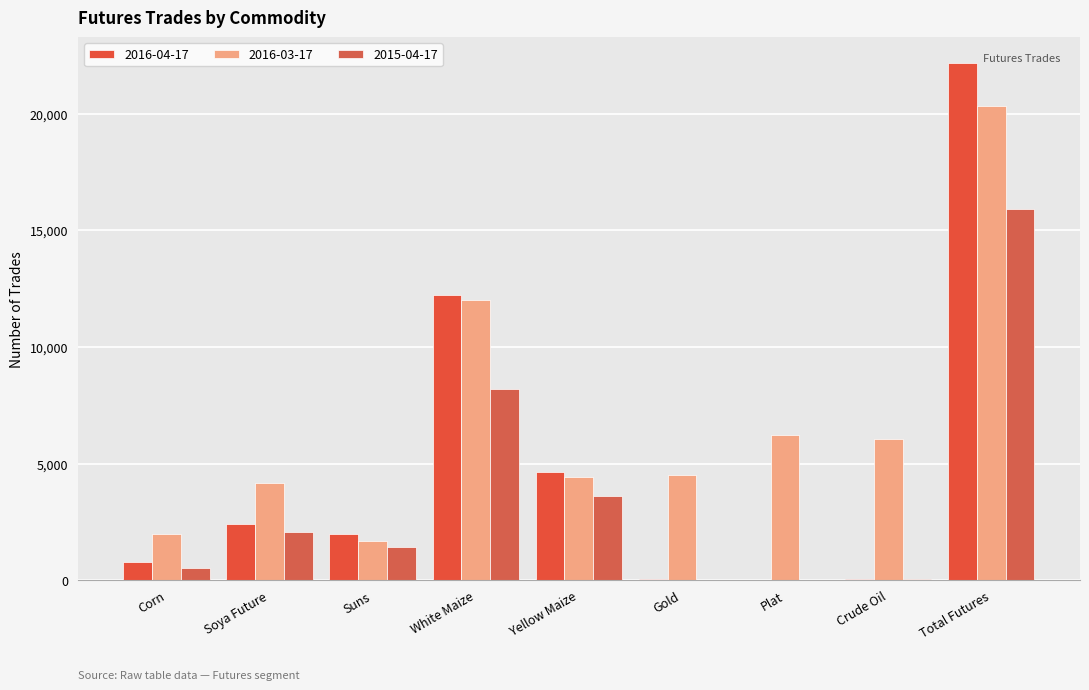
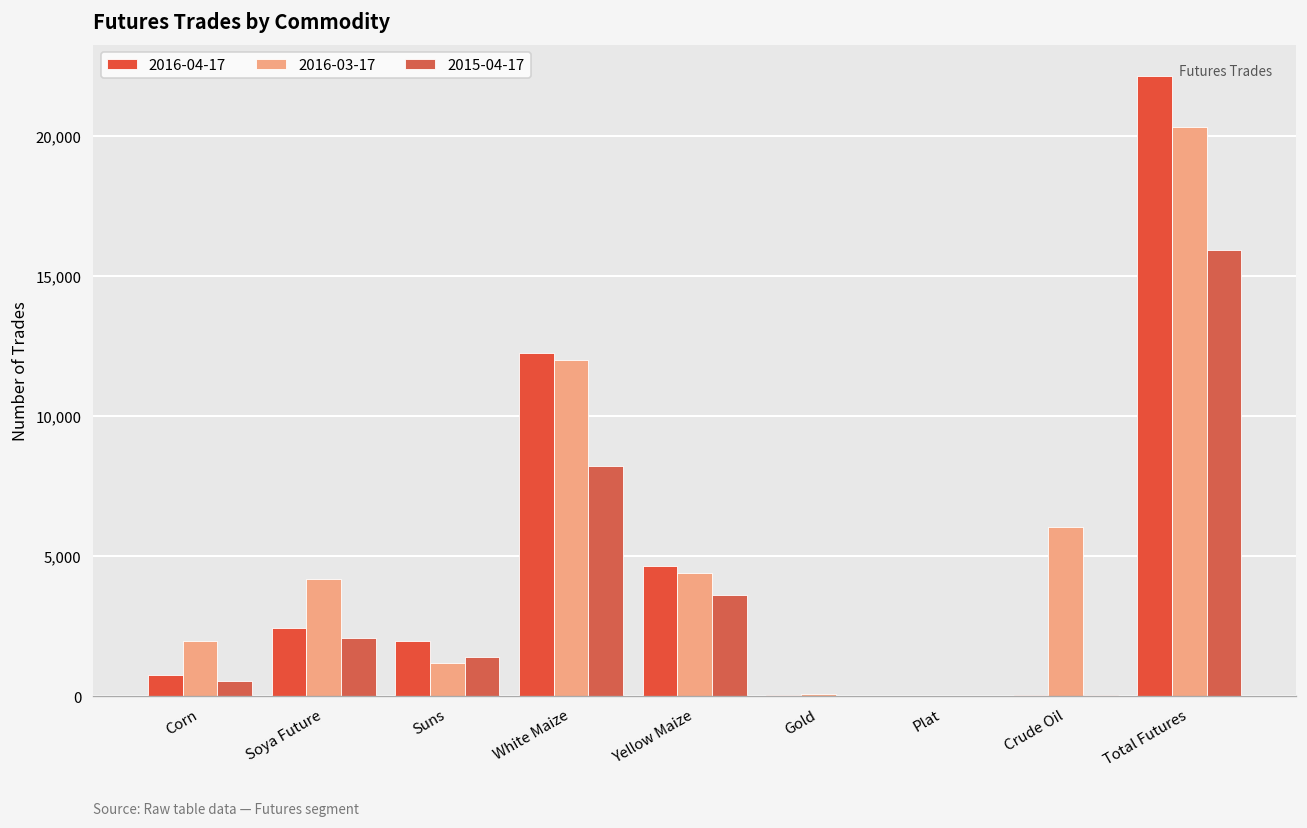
2016-03-17, Suns: 1,700 -> 1,200
2016-03-17, Gold: 4,500 -> 100
2016-03-17, Plat: 6,200 -> 0
